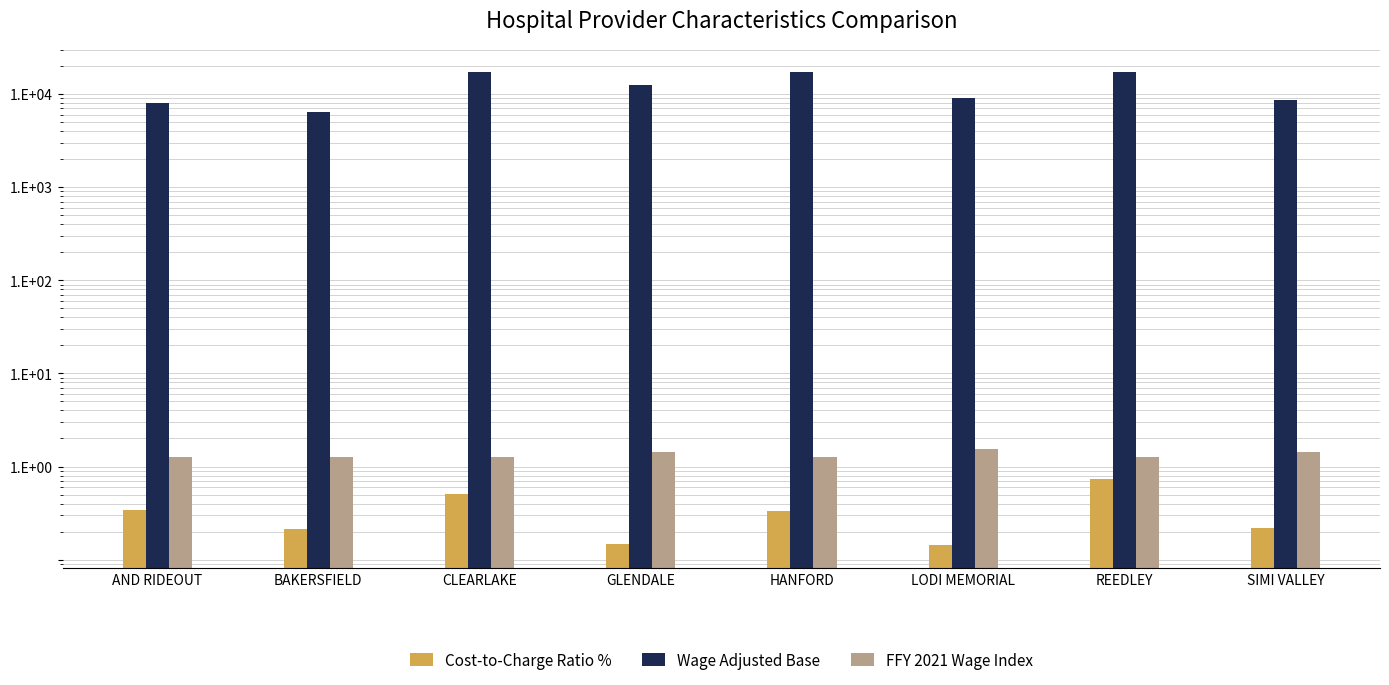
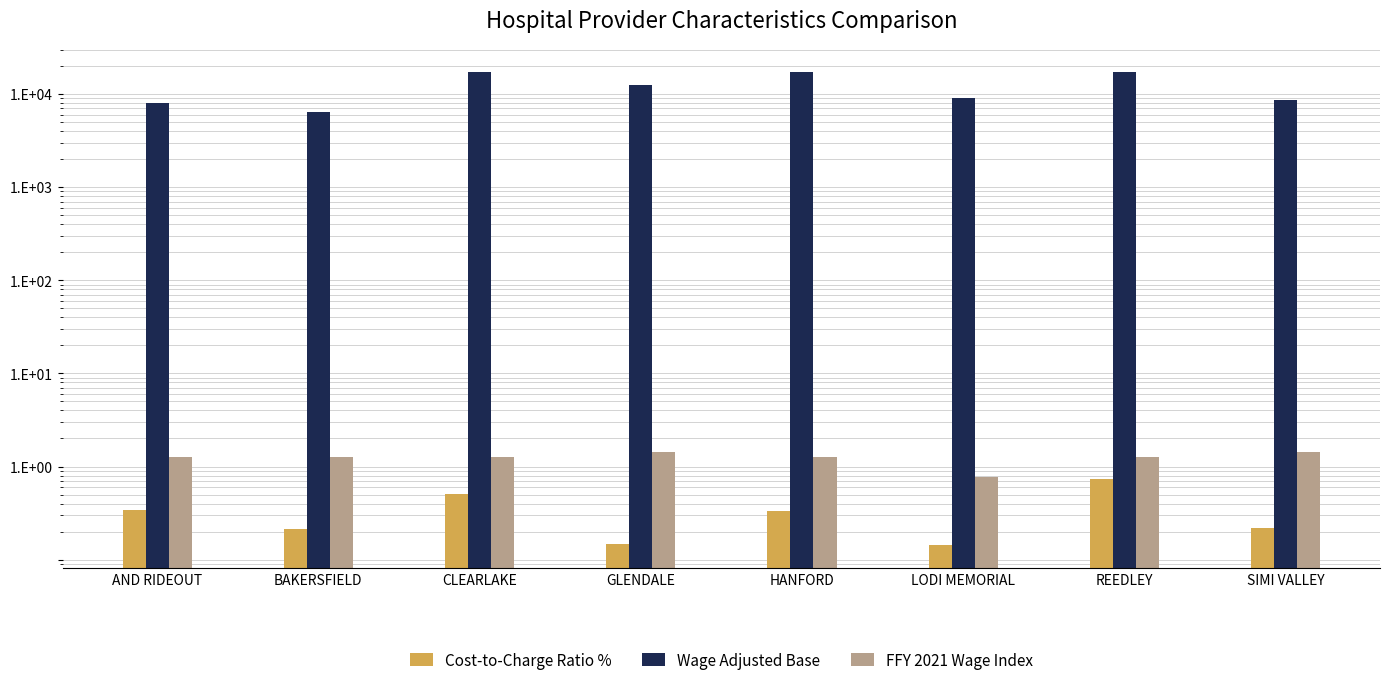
FFY 2021 Wage Index, LODI MEMORIAL: 1.5 -> 0.8
